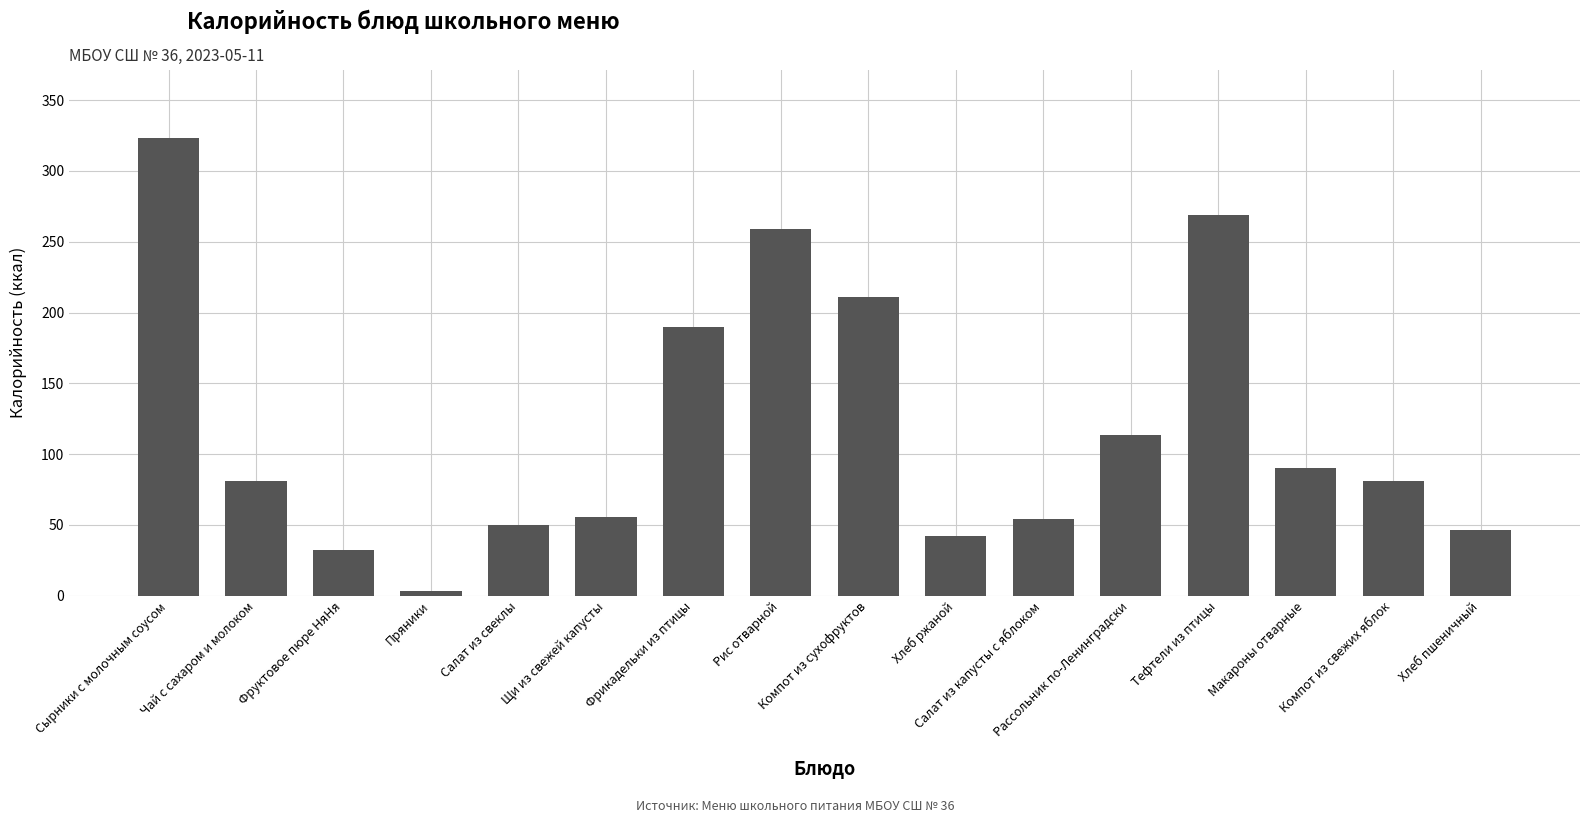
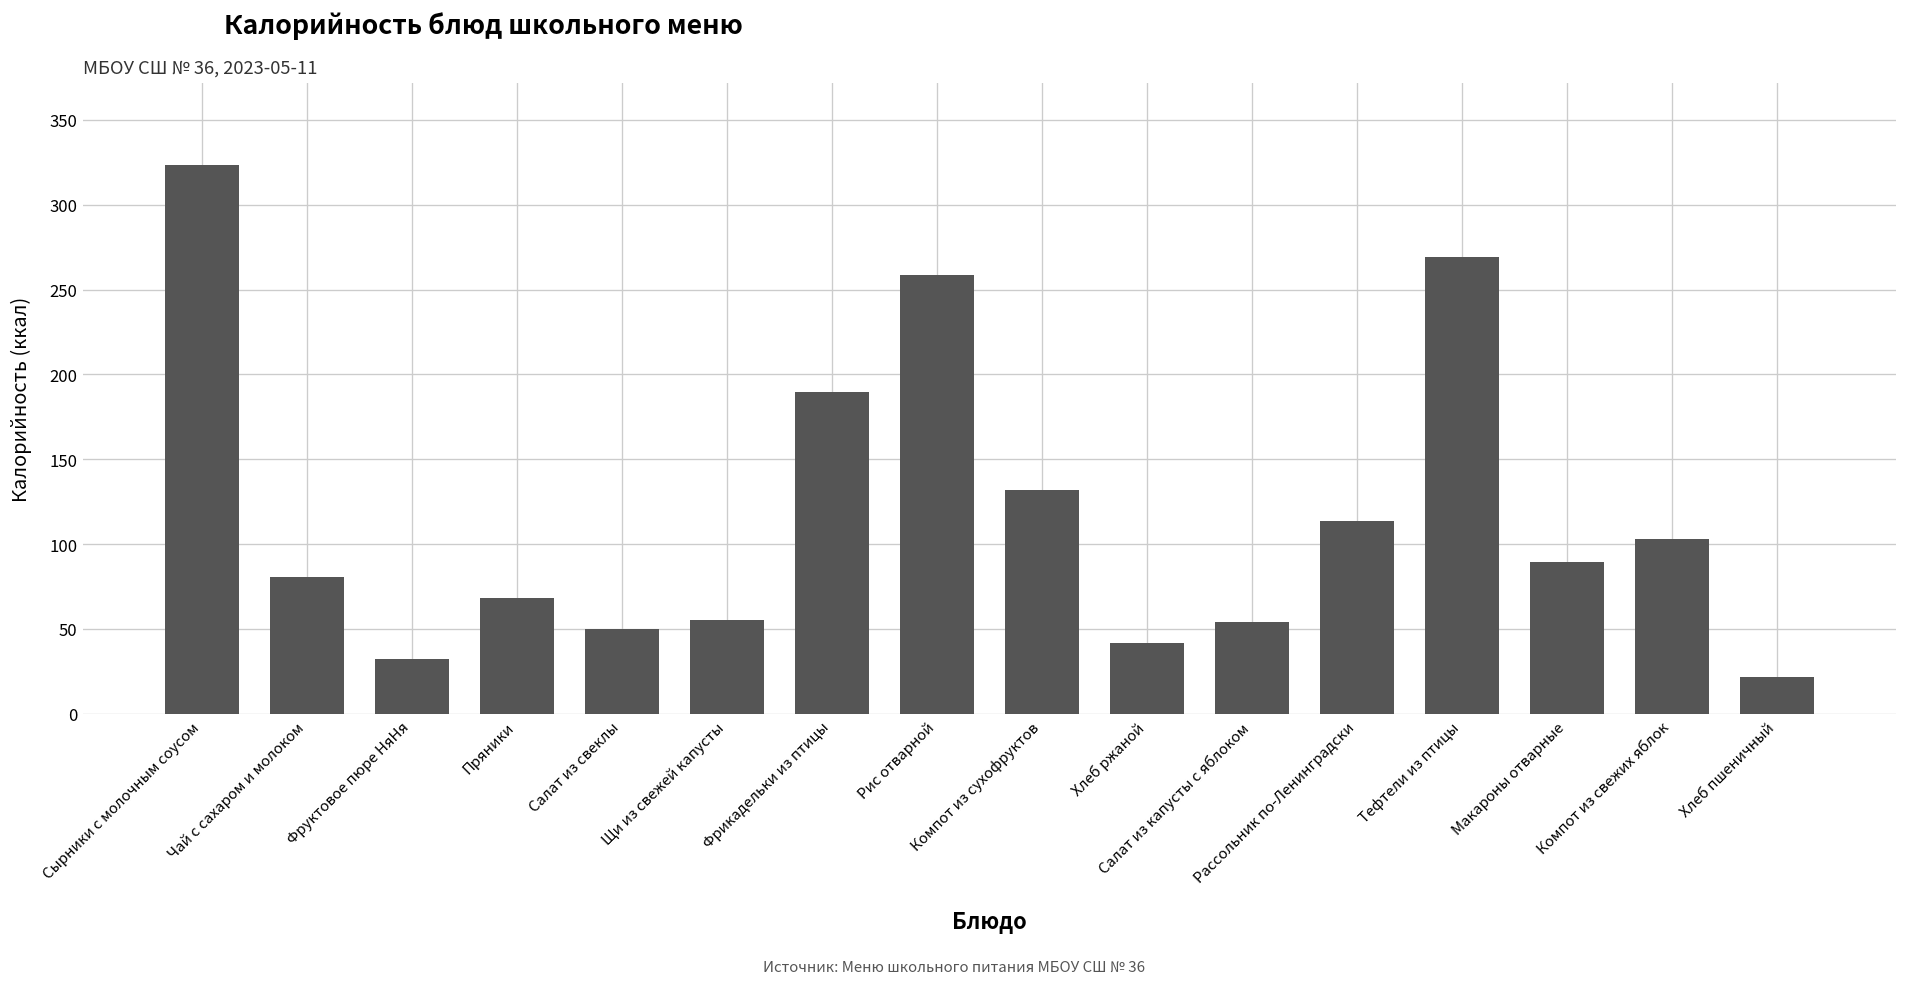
Пряники: 4 -> 69
Компот из сухофруктов: 211 -> 132
Компот из свежих яблок: 81 -> 103
Хлеб пшеничный: 47 -> 22
